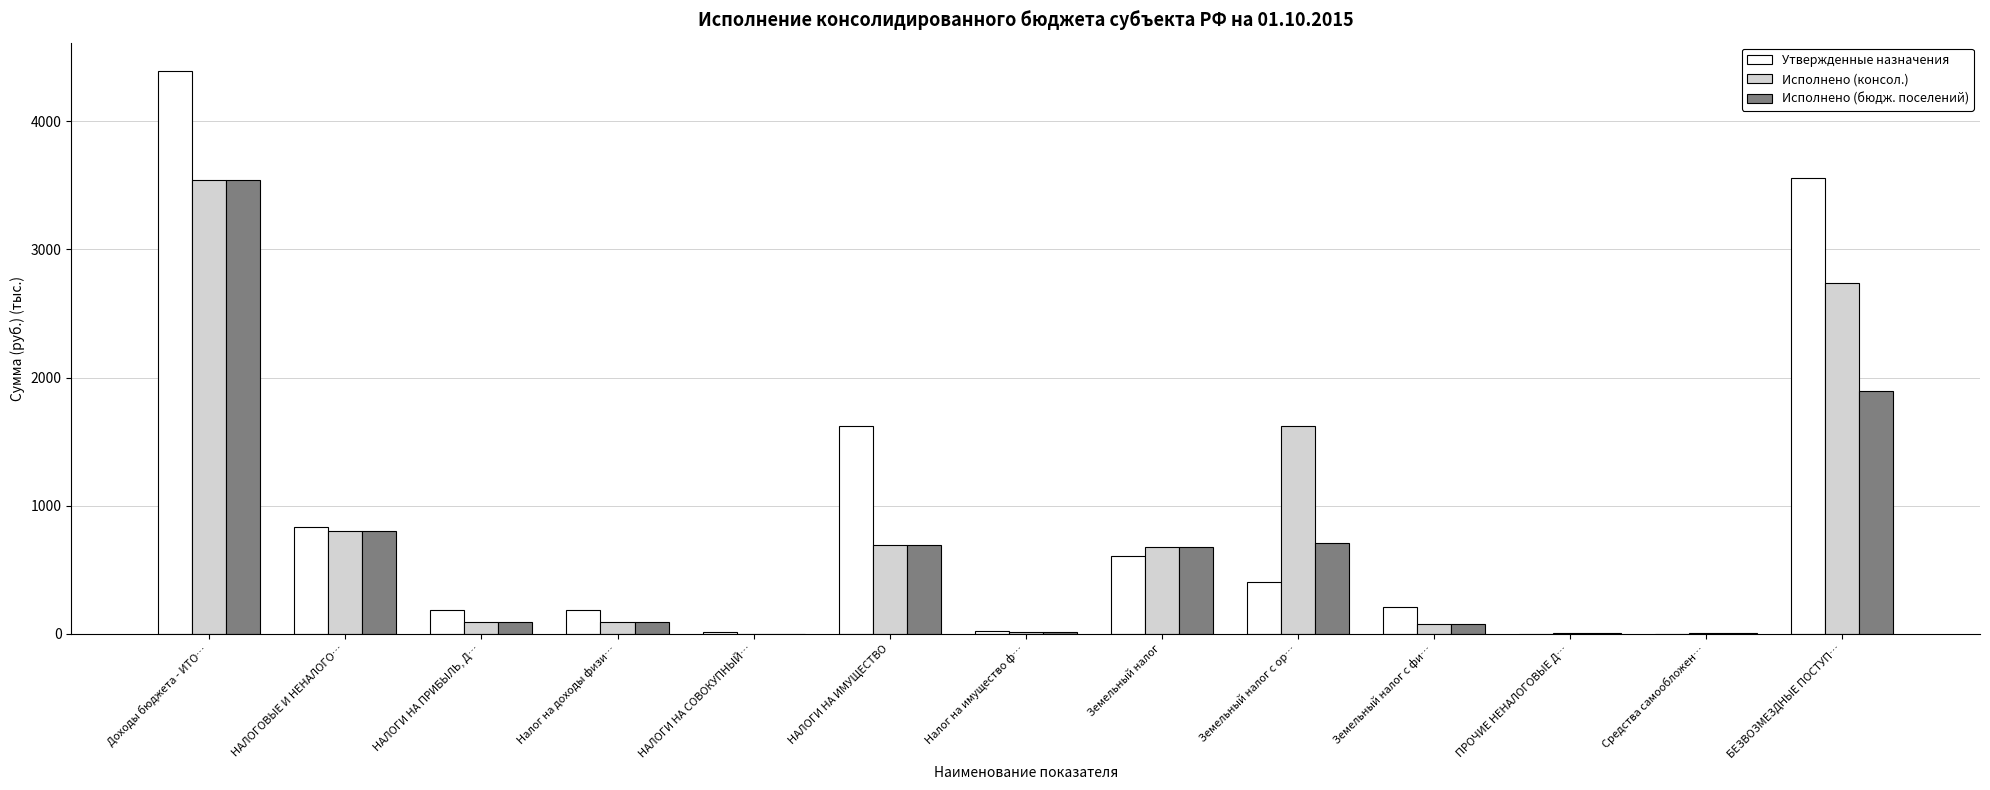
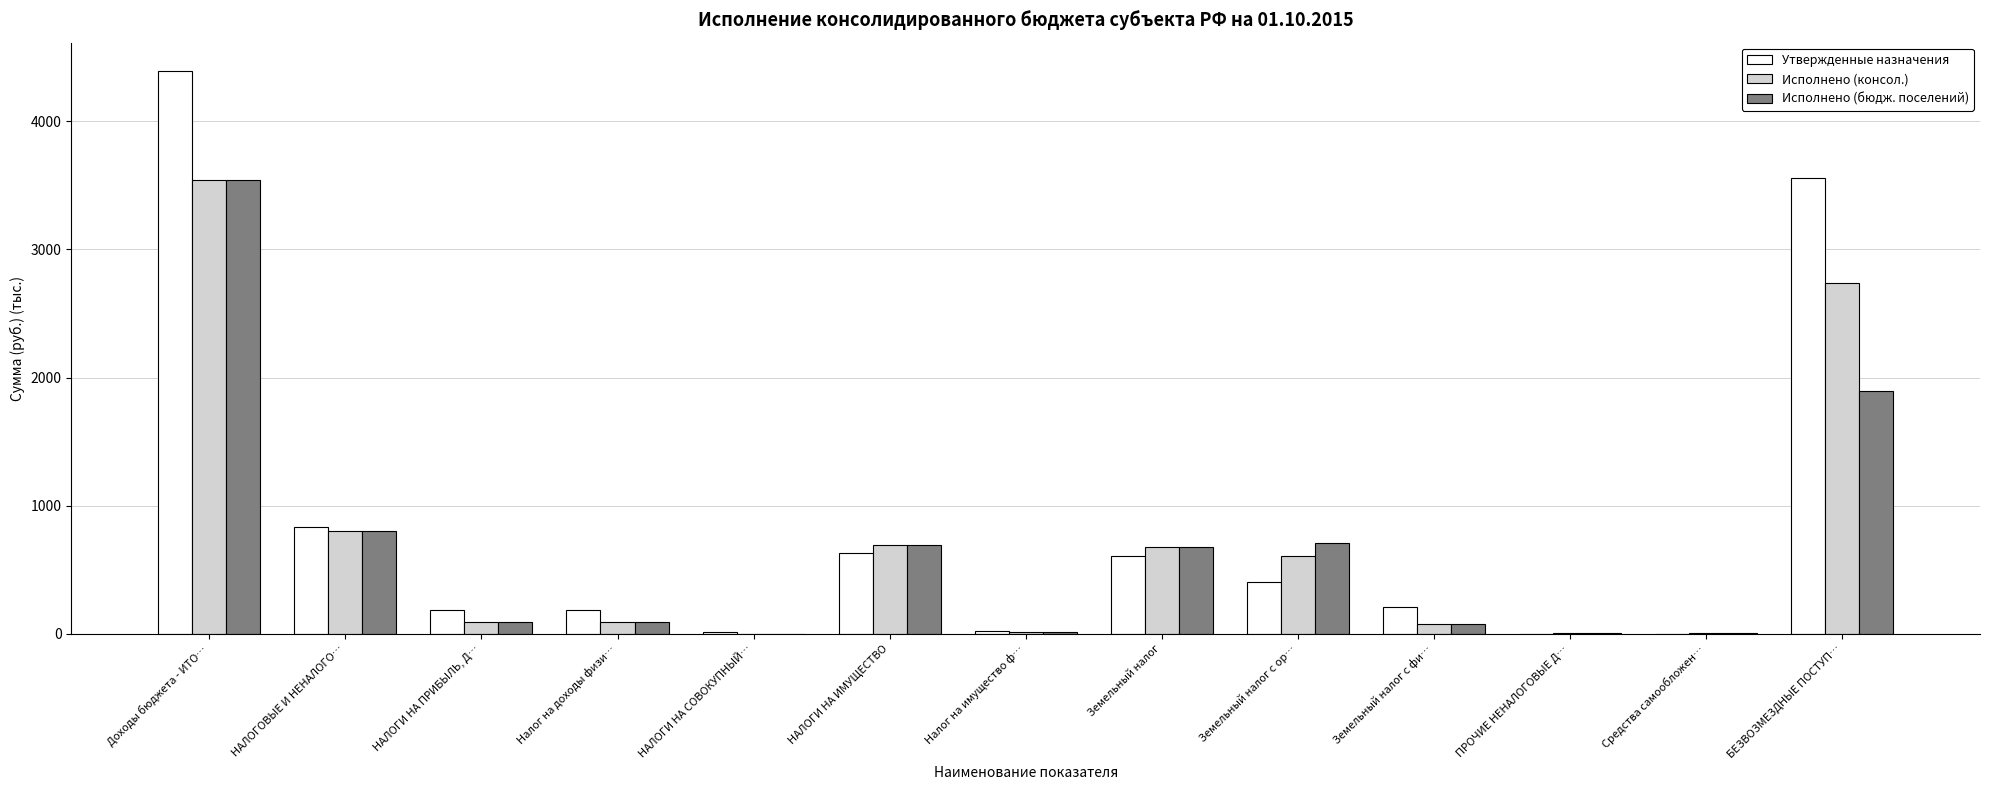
Утвержденные назначения, НАЛОГИ НА ИМУЩЕСТВО: 1630 -> 630
Исполнено (консол.), Земельный налог с ор…: 1620 -> 610
